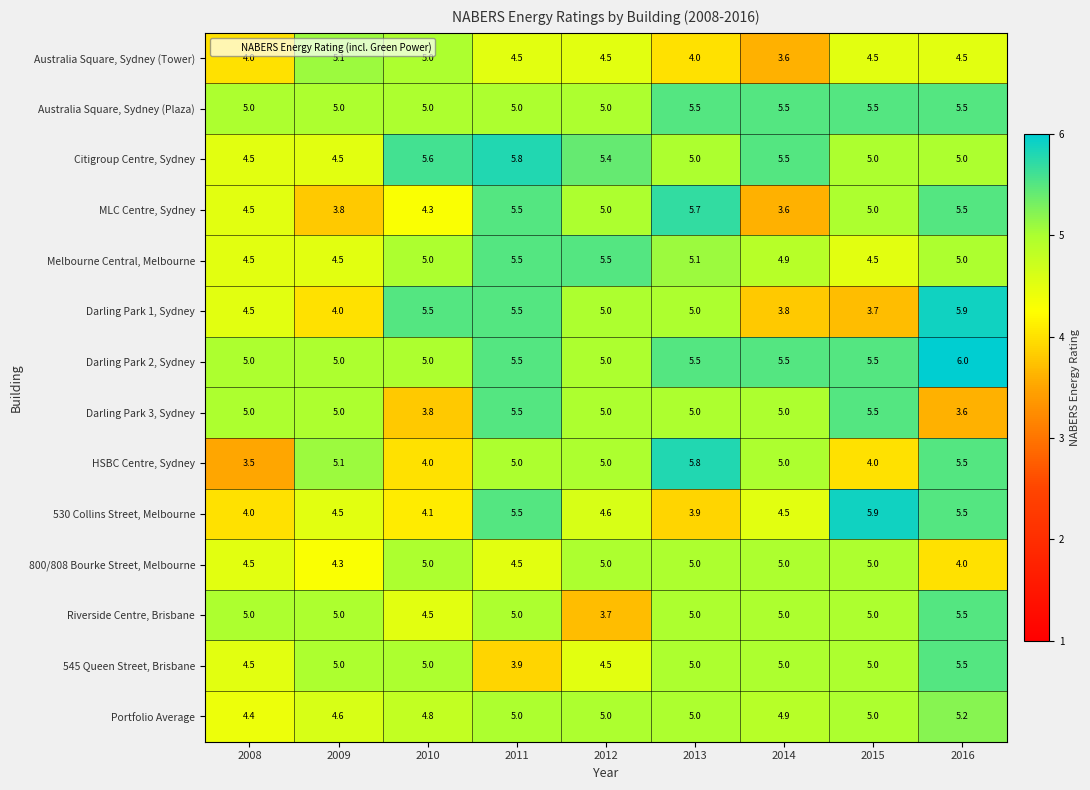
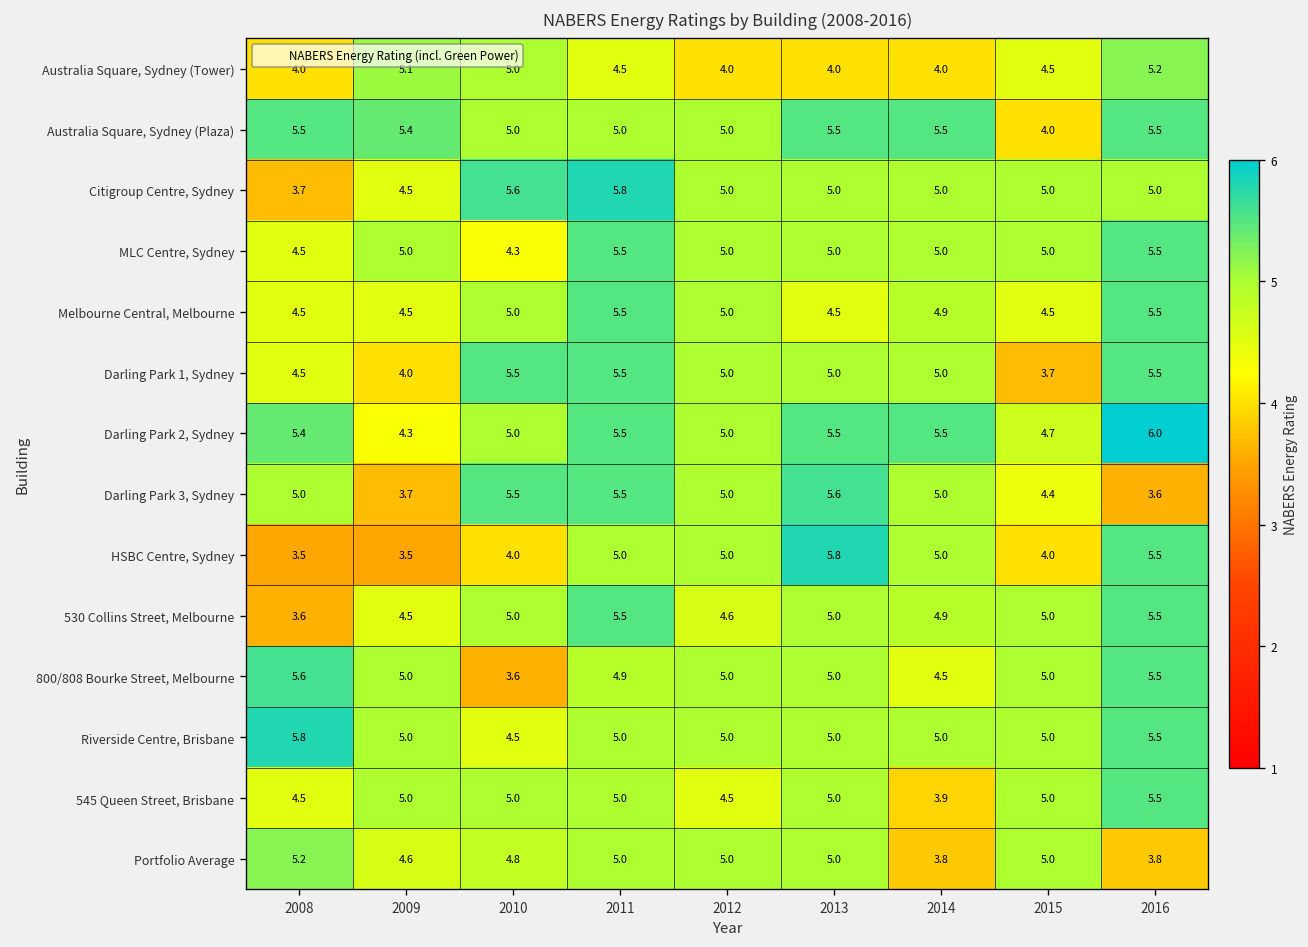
Australia Square, Sydney (Tower), 2012: 4.5 -> 4.0
Australia Square, Sydney (Tower), 2014: 3.6 -> 4.0
Australia Square, Sydney (Tower), 2016: 4.5 -> 5.2
Australia Square, Sydney (Plaza), 2008: 5.0 -> 5.5
Australia Square, Sydney (Plaza), 2009: 5.0 -> 5.4
Australia Square, Sydney (Plaza), 2015: 5.5 -> 4.0
Citigroup Centre, Sydney, 2008: 4.5 -> 3.7
Citigroup Centre, Sydney, 2012: 5.4 -> 5.0
Citigroup Centre, Sydney, 2014: 5.5 -> 5.0
MLC Centre, Sydney, 2009: 3.8 -> 5.0
MLC Centre, Sydney, 2013: 5.7 -> 5.0
MLC Centre, Sydney, 2014: 3.6 -> 5.0
Melbourne Central, Melbourne, 2012: 5.5 -> 5.0
Melbourne Central, Melbourne, 2013: 5.1 -> 4.5
Melbourne Central, Melbourne, 2016: 5.0 -> 5.5
Darling Park 1, Sydney, 2014: 3.8 -> 5.0
Darling Park 1, Sydney, 2016: 5.9 -> 5.5
Darling Park 2, Sydney, 2008: 5.0 -> 5.4
Darling Park 2, Sydney, 2009: 5.0 -> 4.3
Darling Park 2, Sydney, 2015: 5.5 -> 4.7
Darling Park 3, Sydney, 2009: 5.0 -> 3.7
Darling Park 3, Sydney, 2010: 3.8 -> 5.5
Darling Park 3, Sydney, 2013: 5.0 -> 5.6
Darling Park 3, Sydney, 2015: 5.5 -> 4.4
HSBC Centre, Sydney, 2009: 5.1 -> 3.5
530 Collins Street, Melbourne, 2008: 4.0 -> 3.6
530 Collins Street, Melbourne, 2010: 4.1 -> 5.0
530 Collins Street, Melbourne, 2013: 3.9 -> 5.0
530 Collins Street, Melbourne, 2014: 4.5 -> 4.9
530 Collins Street, Melbourne, 2015: 5.9 -> 5.0
800/808 Bourke Street, Melbourne, 2008: 4.5 -> 5.6
800/808 Bourke Street, Melbourne, 2009: 4.3 -> 5.0
800/808 Bourke Street, Melbourne, 2010: 5.0 -> 3.6
800/808 Bourke Street, Melbourne, 2011: 4.5 -> 4.9
800/808 Bourke Street, Melbourne, 2014: 5.0 -> 4.5
800/808 Bourke Street, Melbourne, 2016: 4.0 -> 5.5
Riverside Centre, Brisbane, 2008: 5.0 -> 5.8
Riverside Centre, Brisbane, 2012: 3.7 -> 5.0
545 Queen Street, Brisbane, 2011: 3.9 -> 5.0
545 Queen Street, Brisbane, 2014: 5.0 -> 3.9
Portfolio Average, 2008: 4.4 -> 5.2
Portfolio Average, 2014: 4.9 -> 3.8
Portfolio Average, 2016: 5.2 -> 3.8
